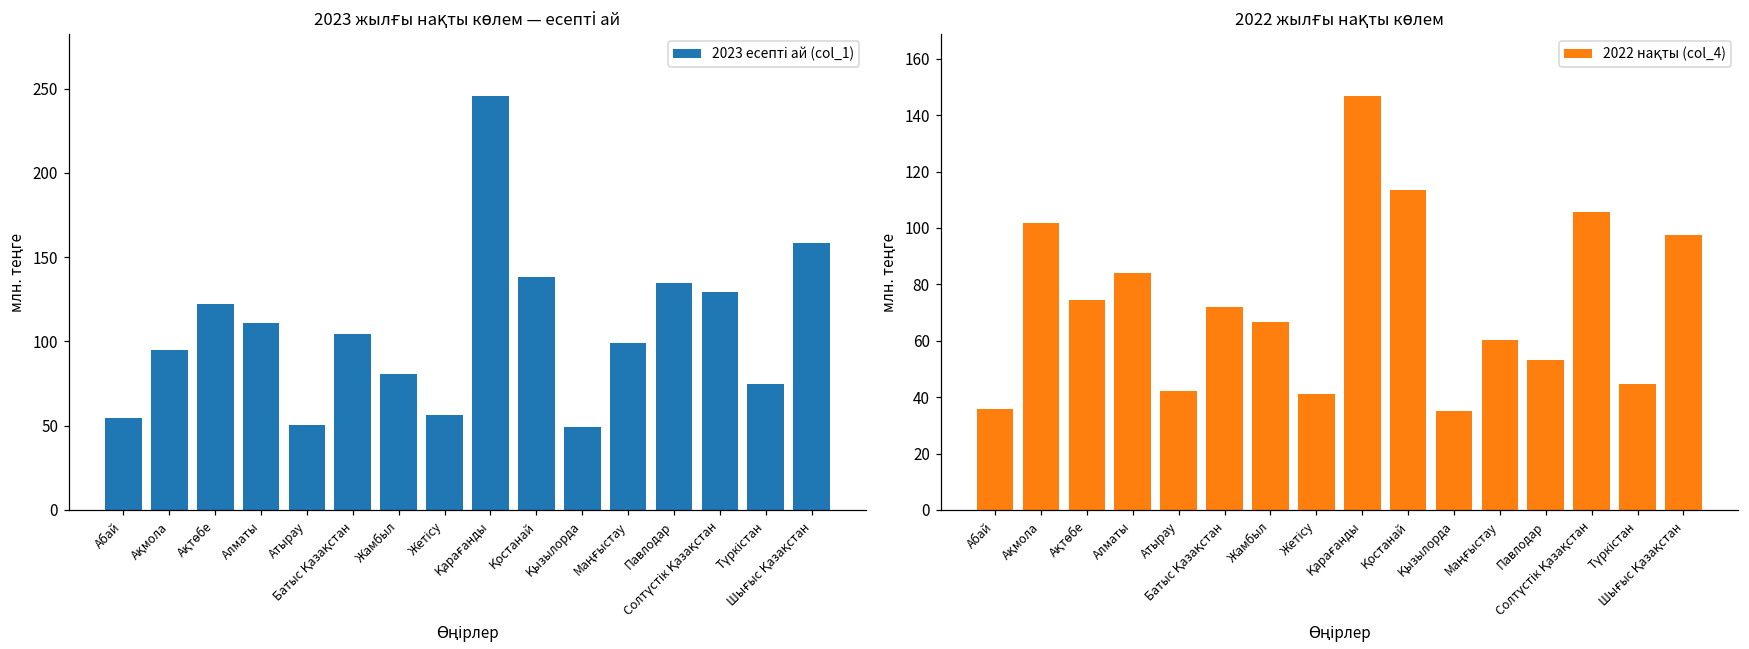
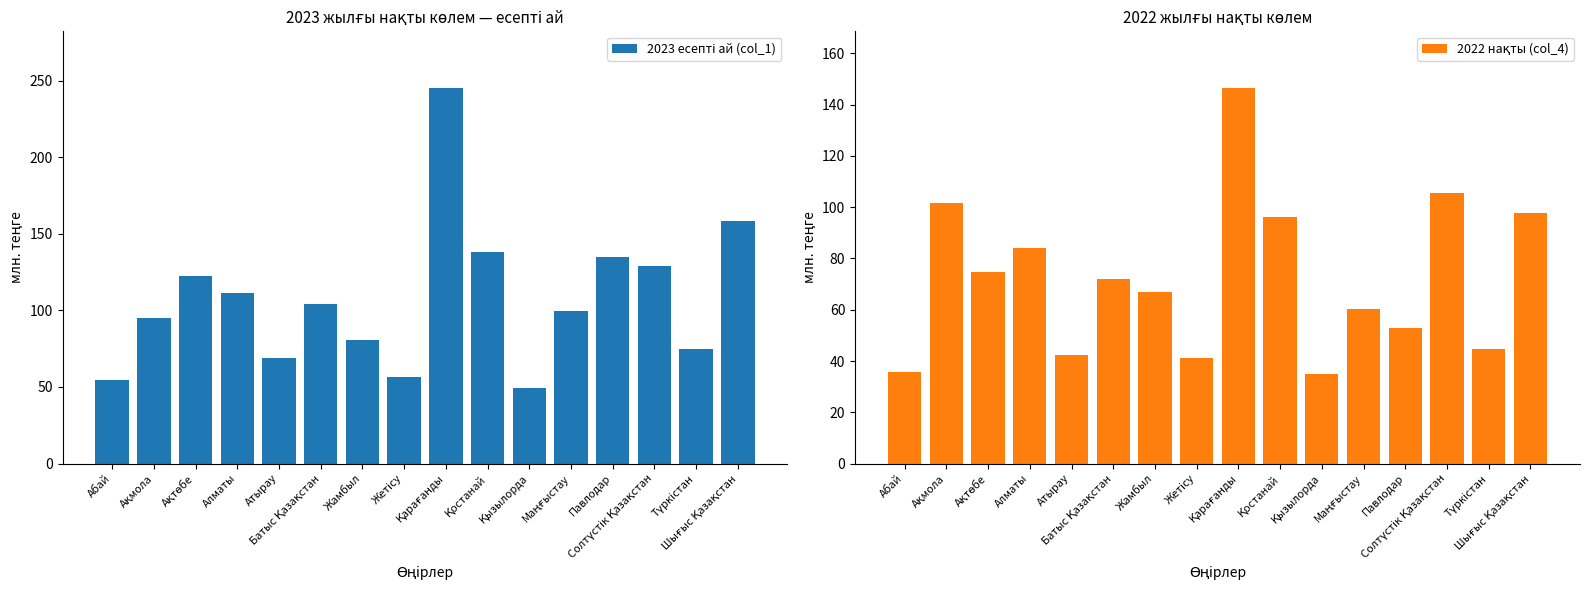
2023 жылғы нақты көлем — есепті ай, Атырау: 51 -> 69
2022 жылғы нақты көлем, Қостанай: 113 -> 96
